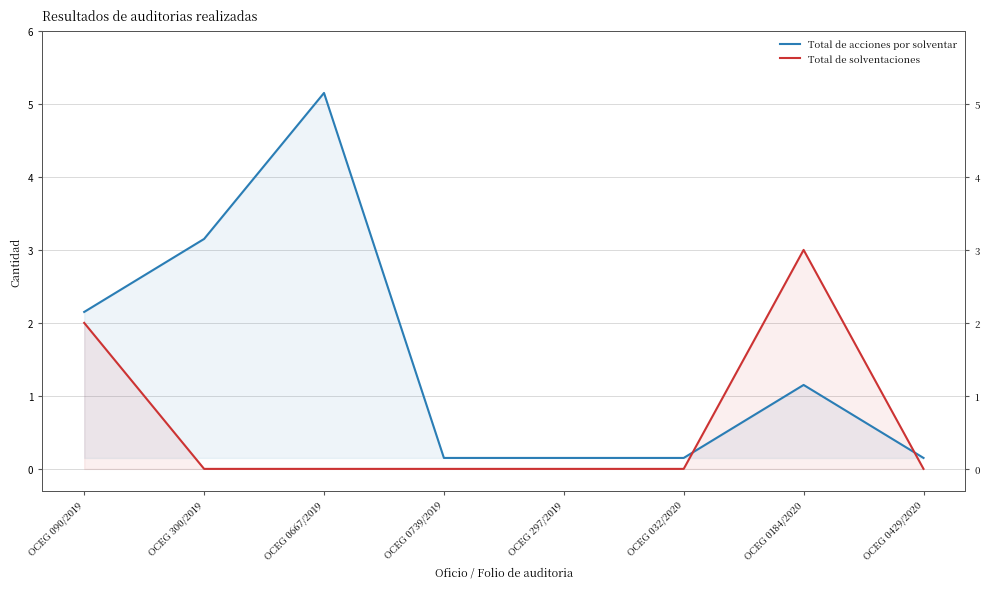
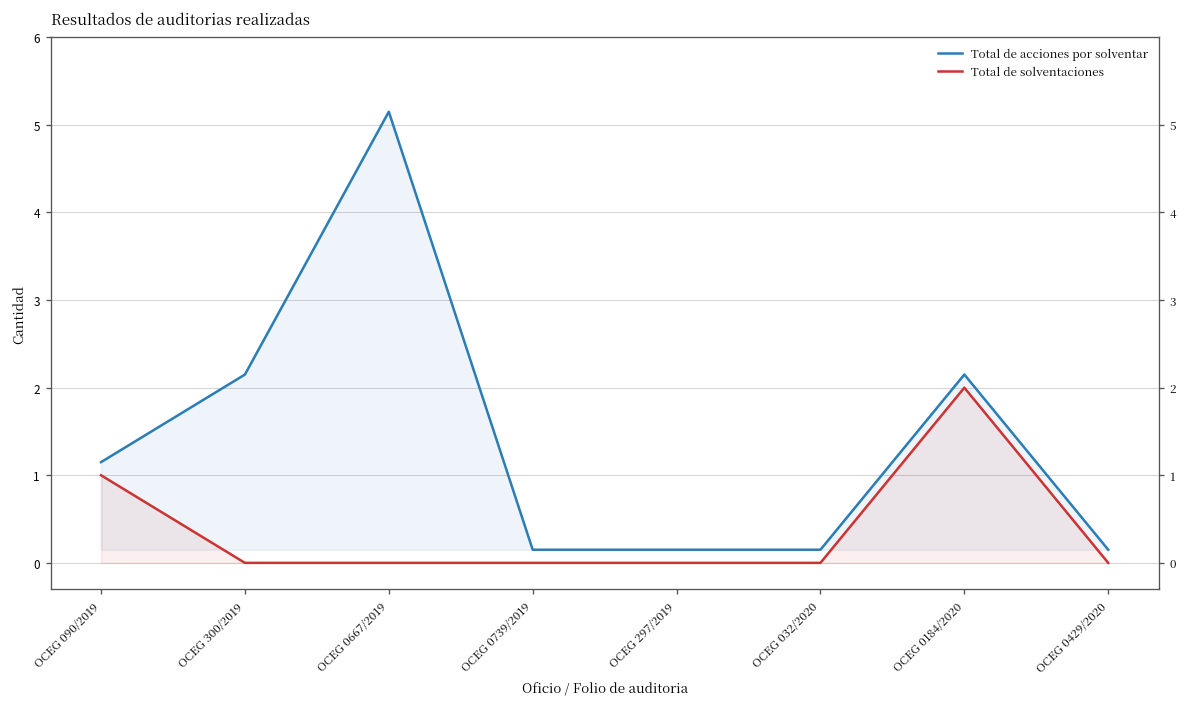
Total de acciones por solventar, OCEG 090/2019: 2.2 -> 1.2
Total de solventaciones, OCEG 090/2019: 2 -> 1
Total de acciones por solventar, OCEG 300/2019: 3.2 -> 2.2
Total de acciones por solventar, OCEG 0184/2020: 1.2 -> 2.2
Total de solventaciones, OCEG 0184/2020: 3 -> 2
